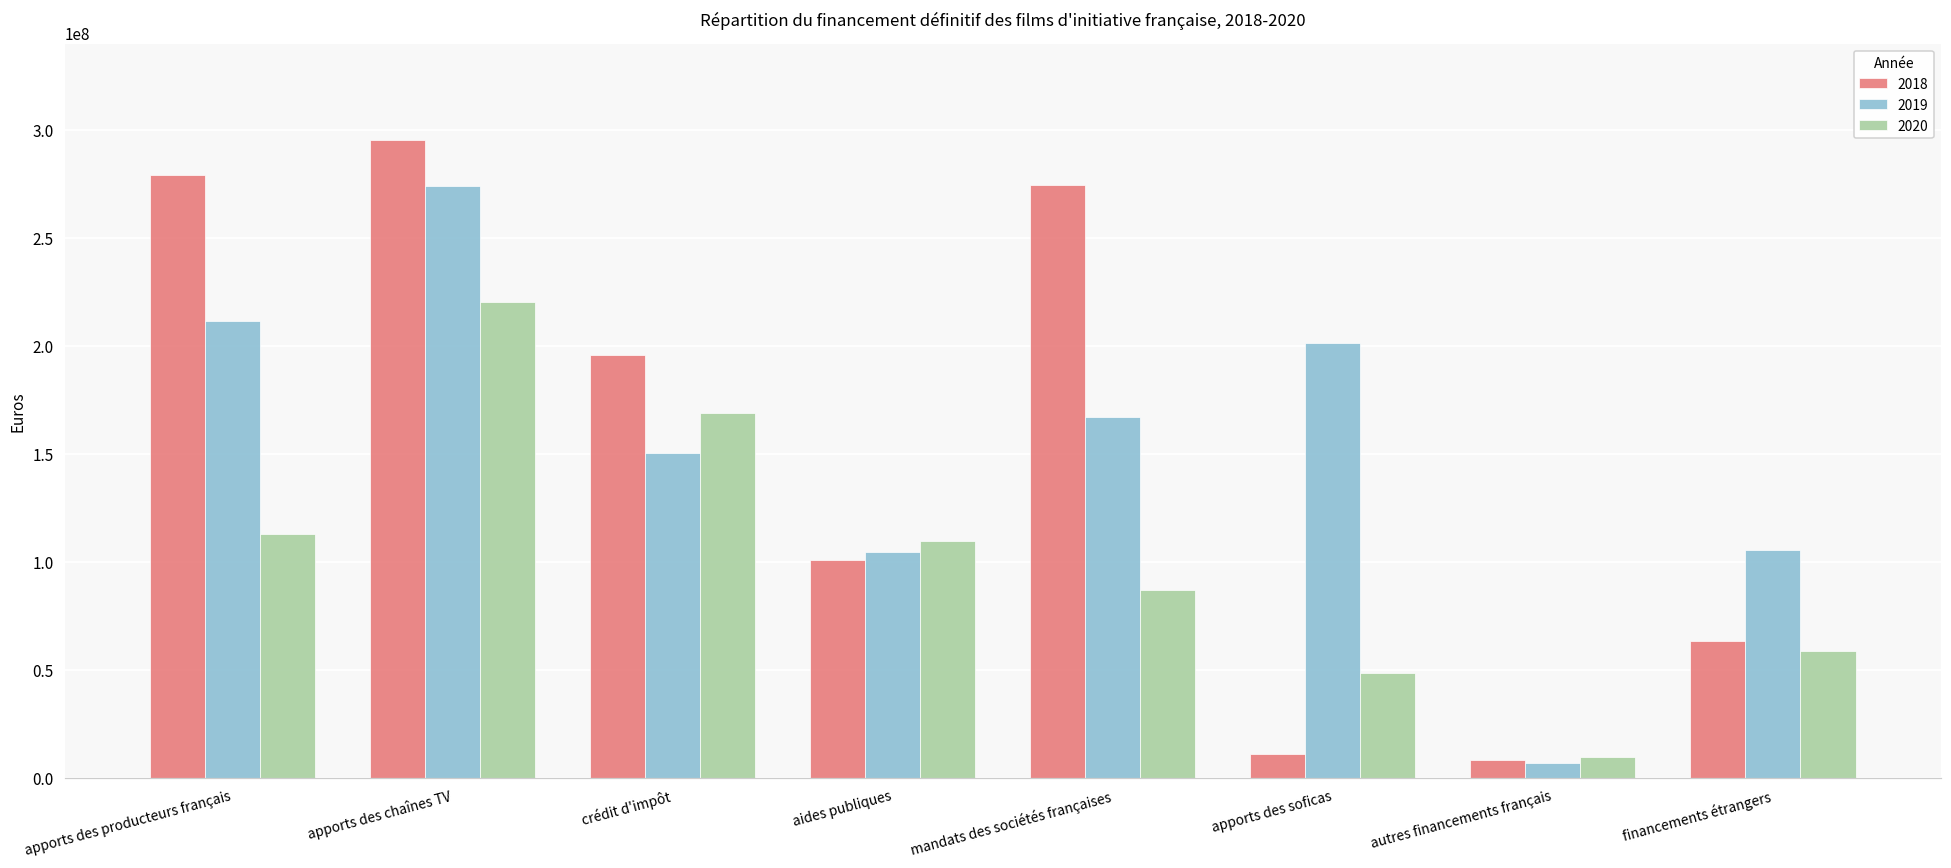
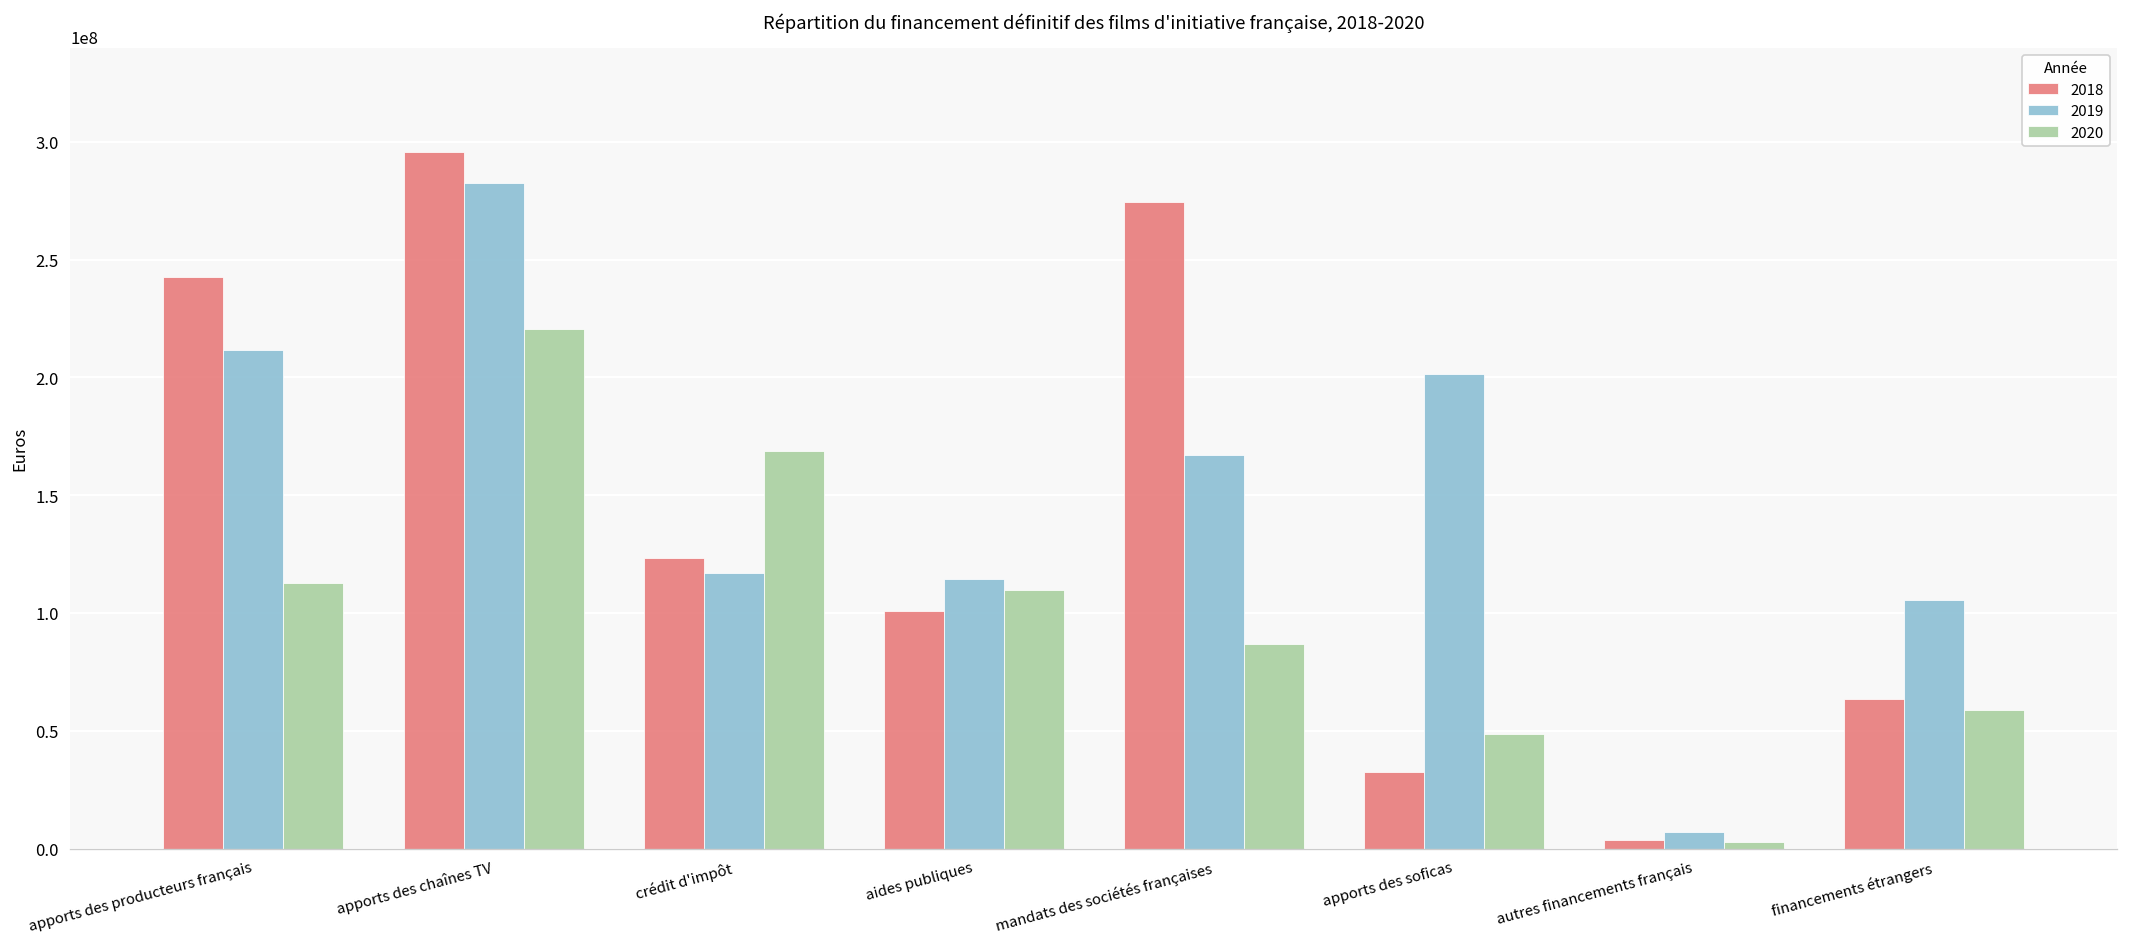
2018, apports des producteurs français: 279000000 -> 243000000
2019, apports des chaînes TV: 274000000 -> 282000000
2018, crédit d'impôt: 196000000 -> 123000000
2019, crédit d'impôt: 151000000 -> 117000000
2019, aides publiques: 105000000 -> 114000000
2018, apports des soficas: 11000000 -> 32000000
2018, autres financements français: 8000000 -> 4000000
2020, autres financements français: 10000000 -> 3000000
